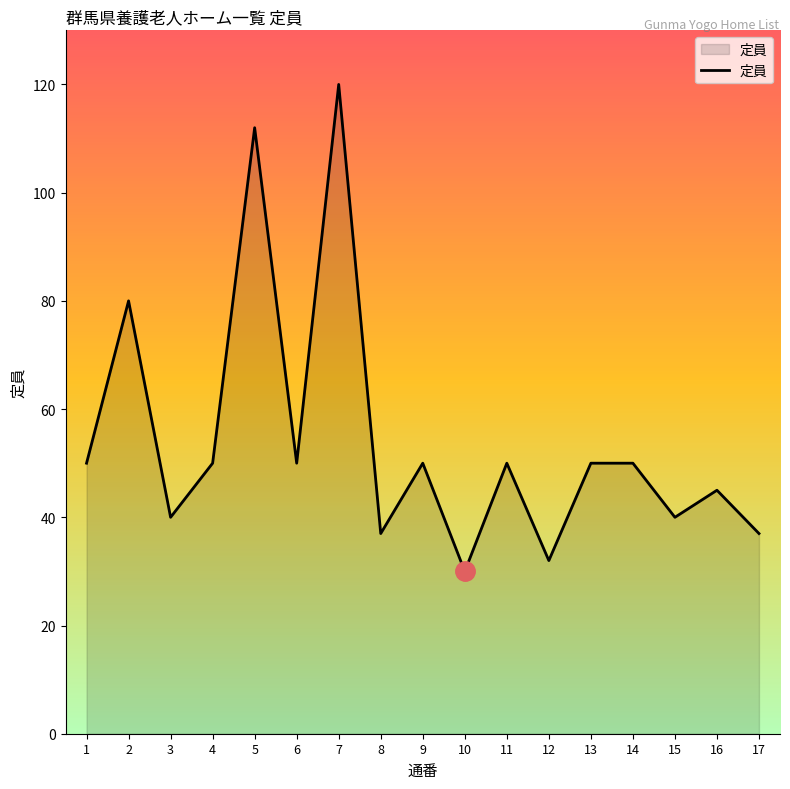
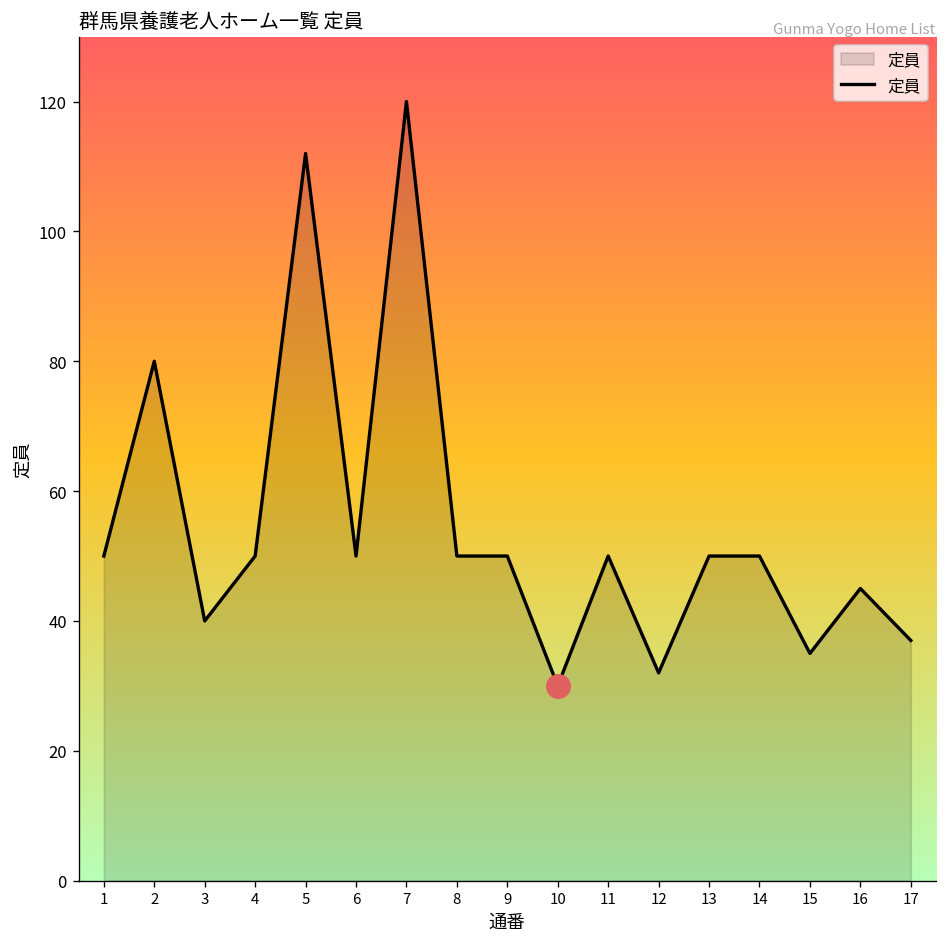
定員, 8: 37 -> 50
定員, 15: 40 -> 35
